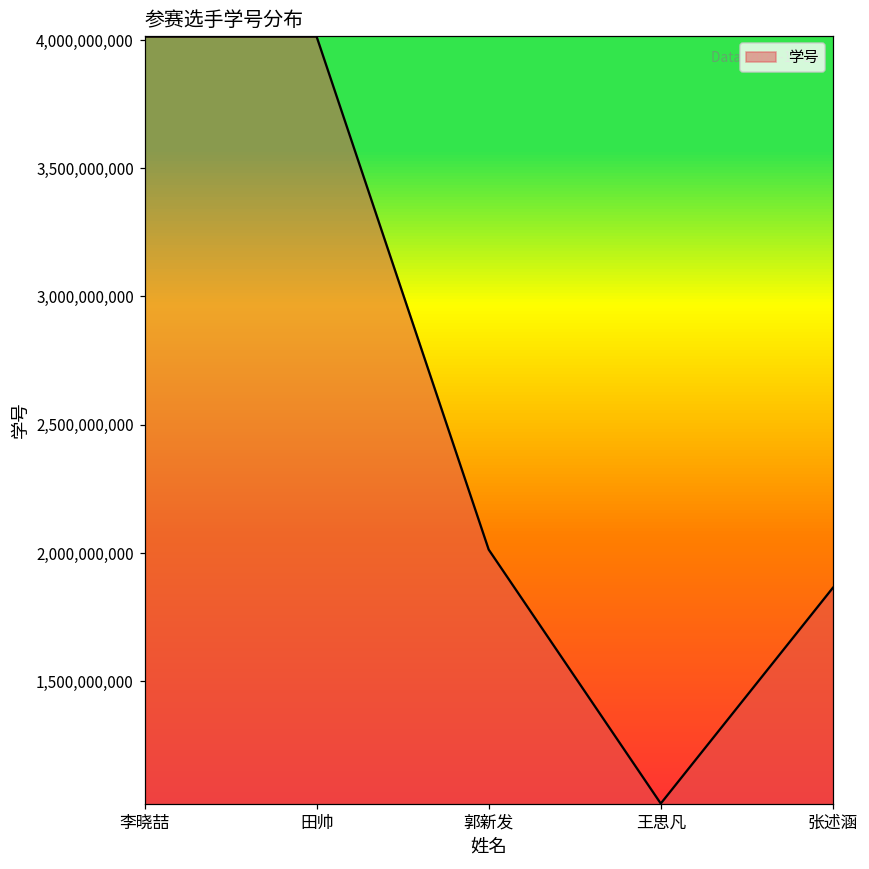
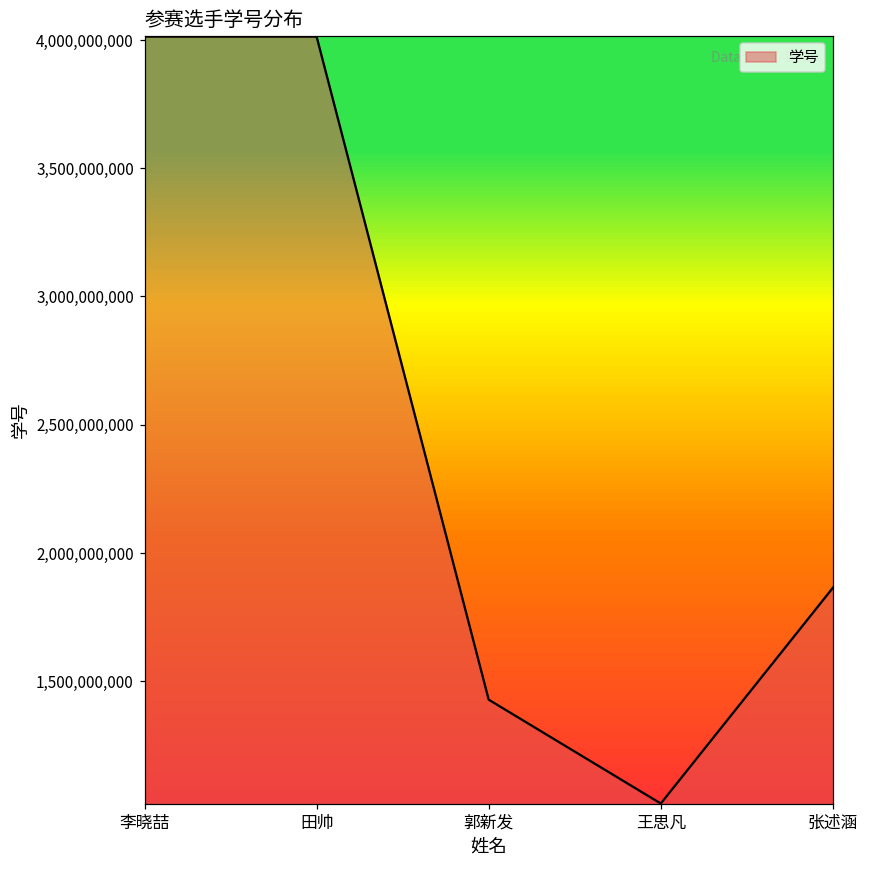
郭新发: 2,010,000,000 -> 1,430,000,000
